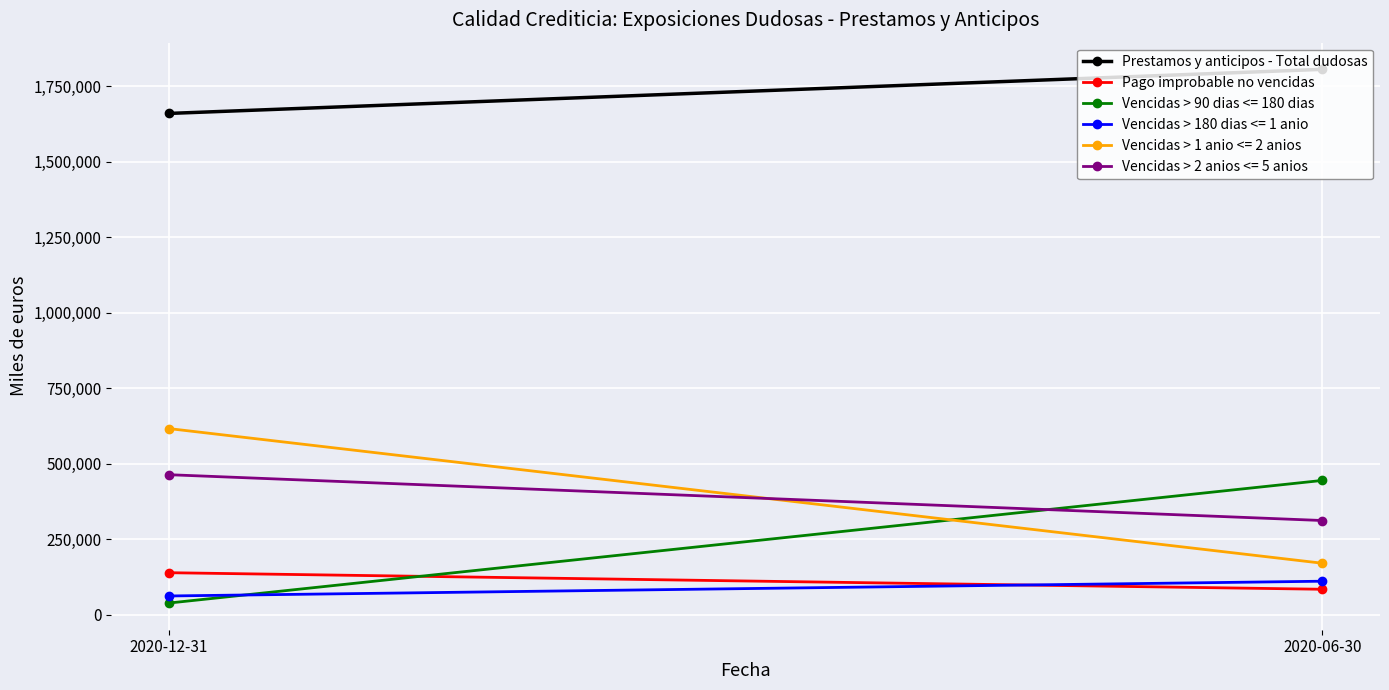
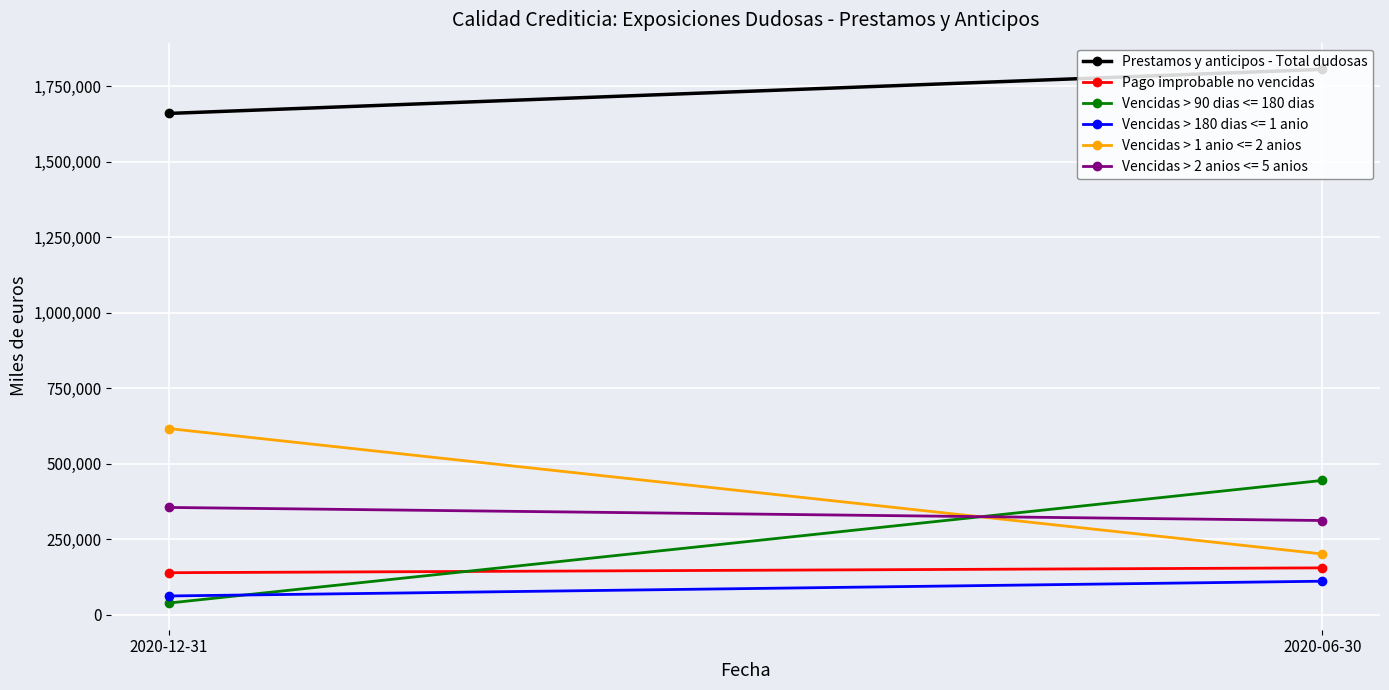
Vencidas > 2 anios <= 5 anios, 2020-12-31: 460,000 -> 350,000
Pago improbable no vencidas, 2020-06-30: 80,000 -> 150,000
Vencidas > 1 anio <= 2 anios, 2020-06-30: 170,000 -> 200,000
